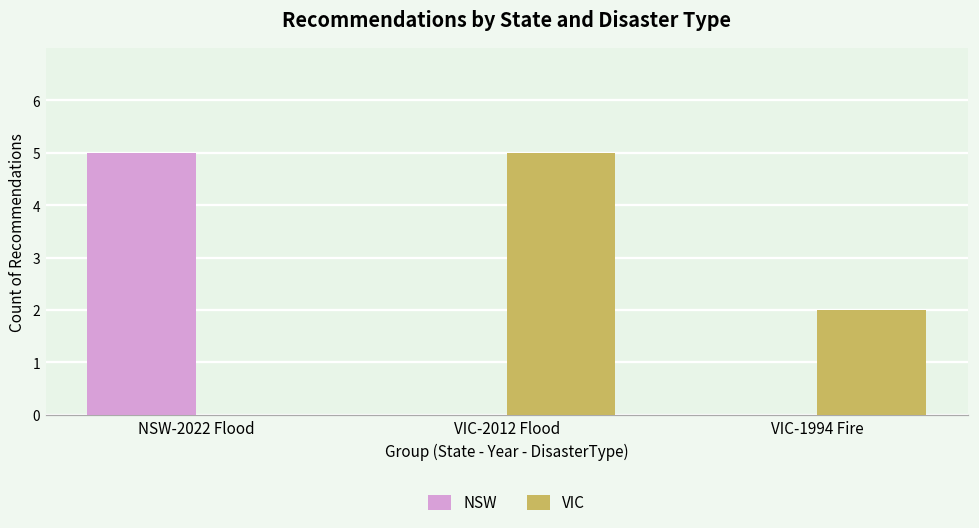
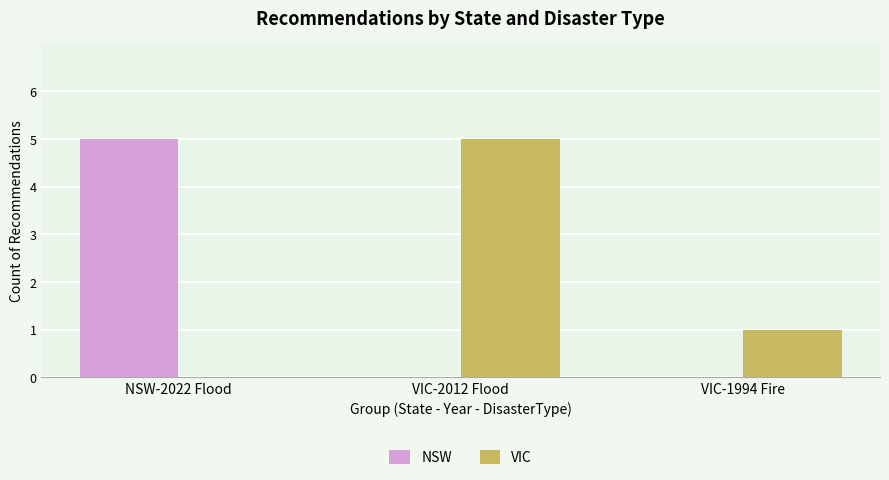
VIC, VIC-1994 Fire: 2 -> 1
